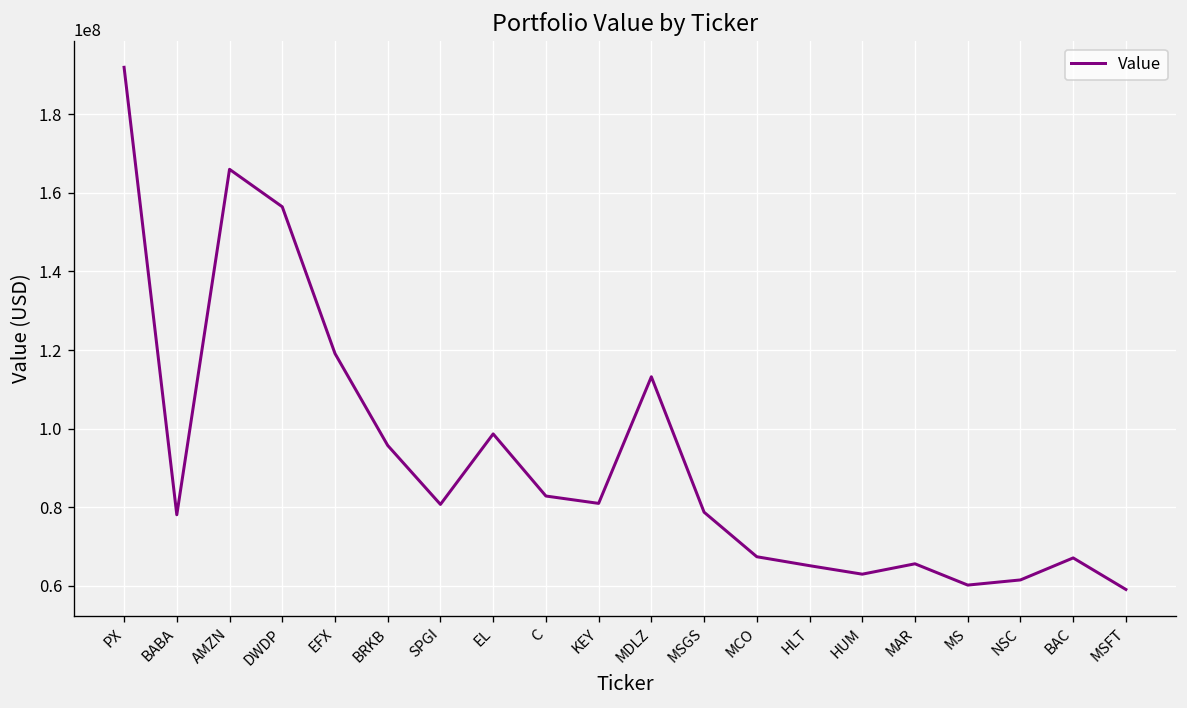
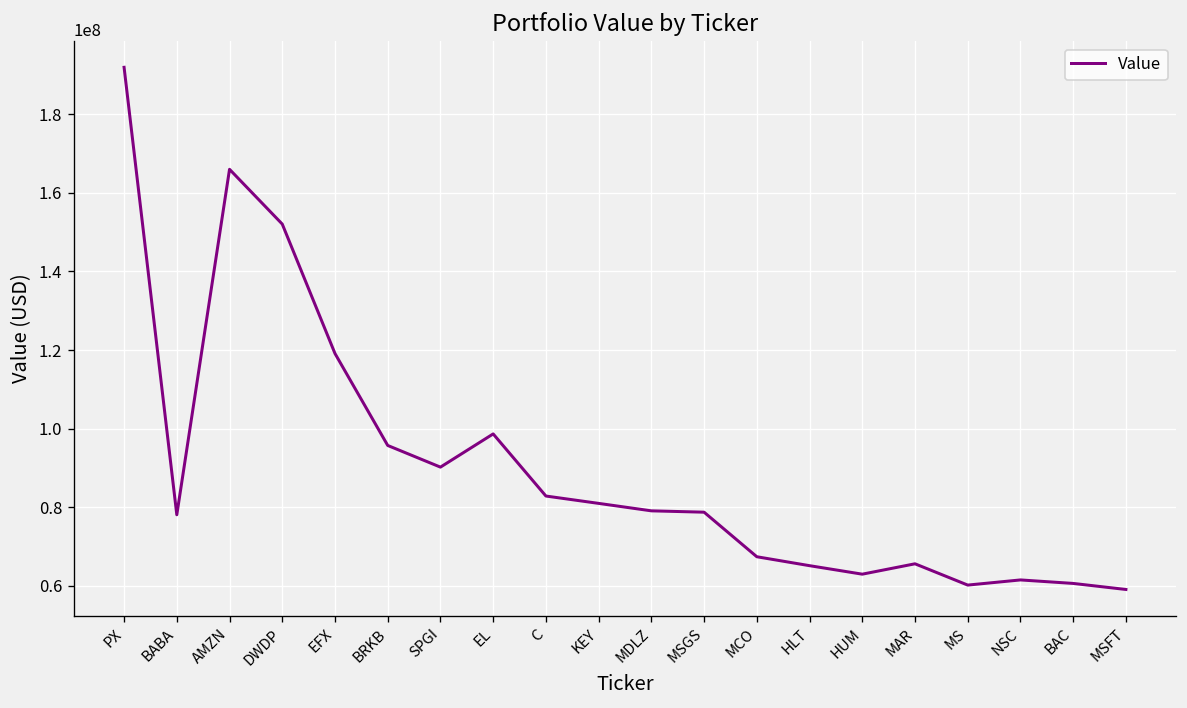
DWDP: 156000000 -> 152000000
SPGI: 81000000 -> 90000000
MDLZ: 113000000 -> 79000000
BAC: 67000000 -> 61000000
